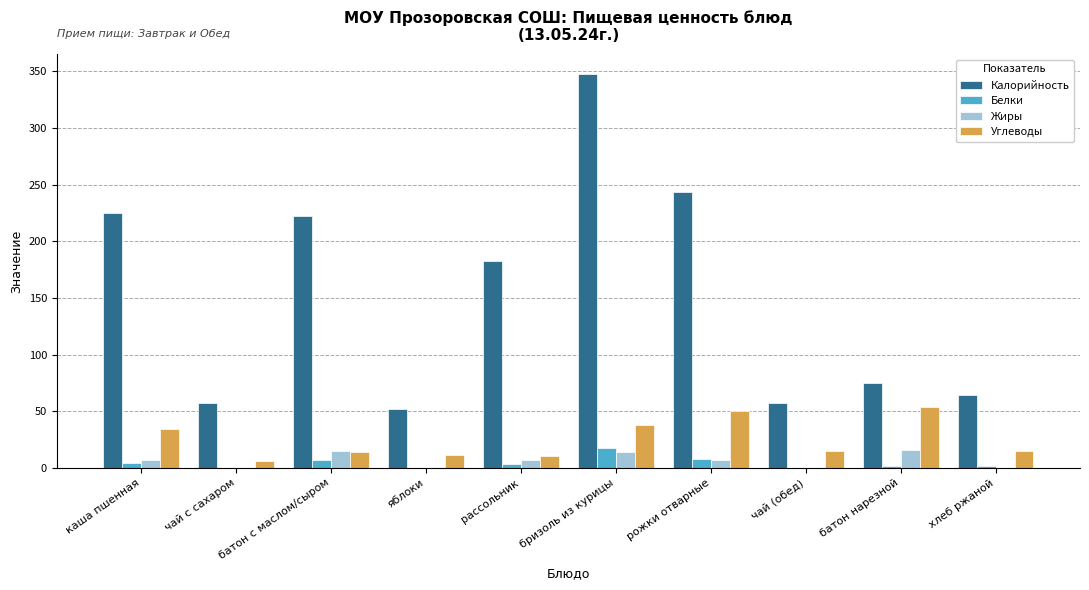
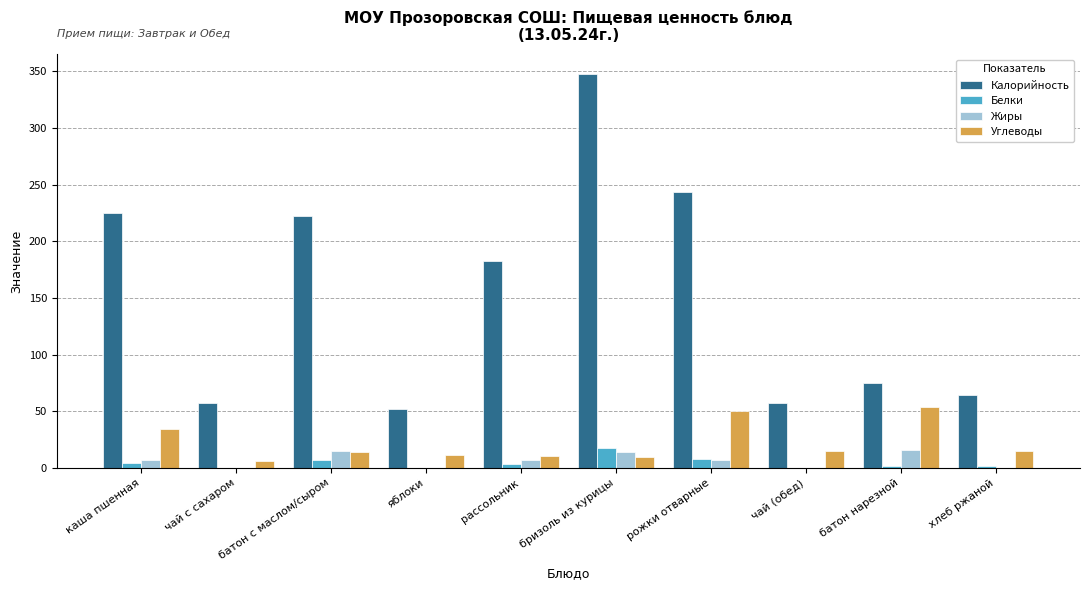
Углеводы, бризоль из курицы: 38 -> 10
